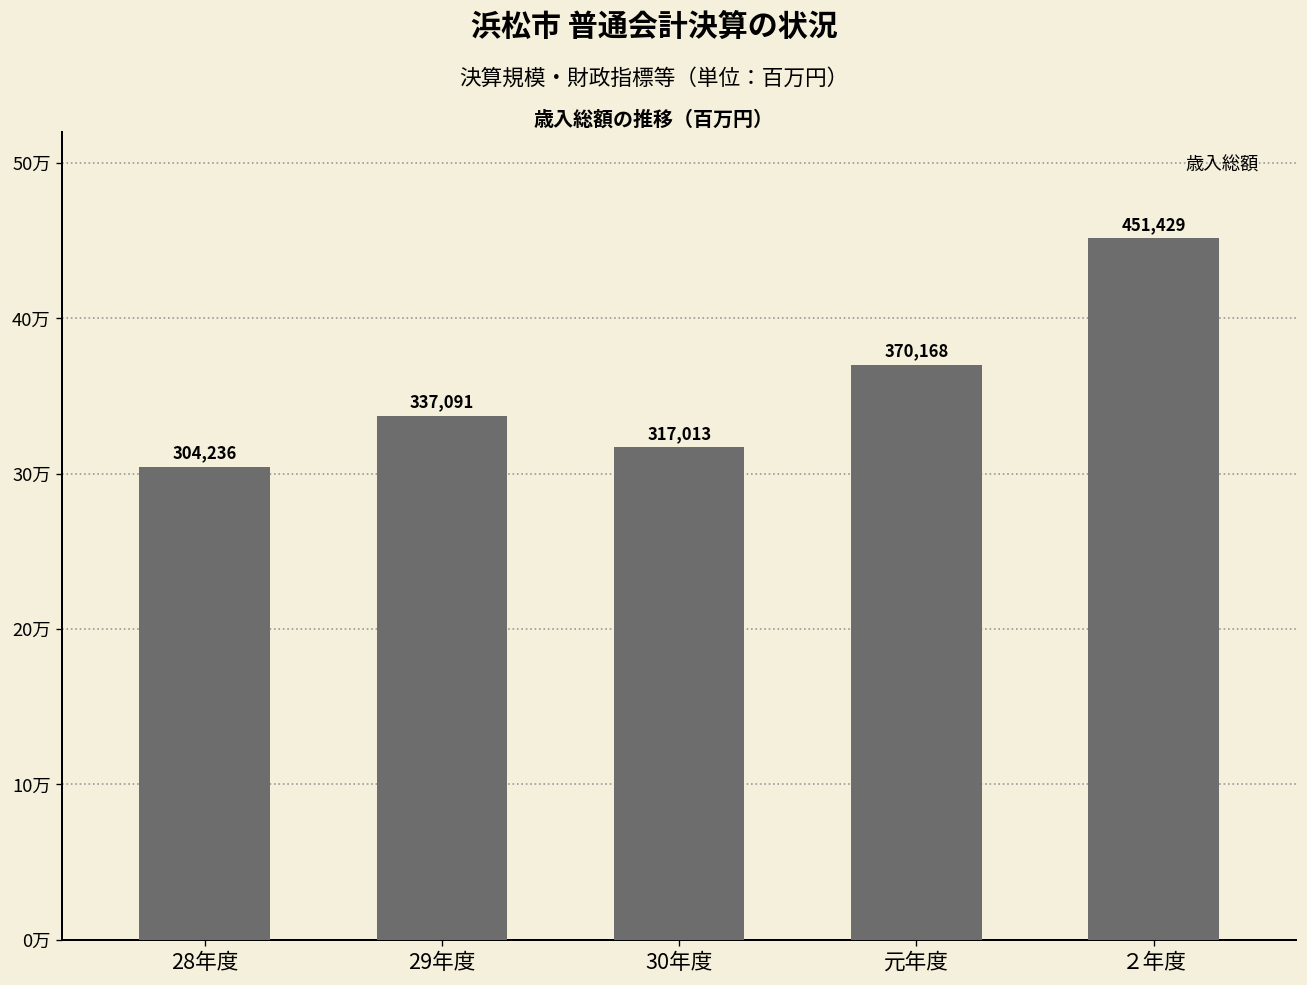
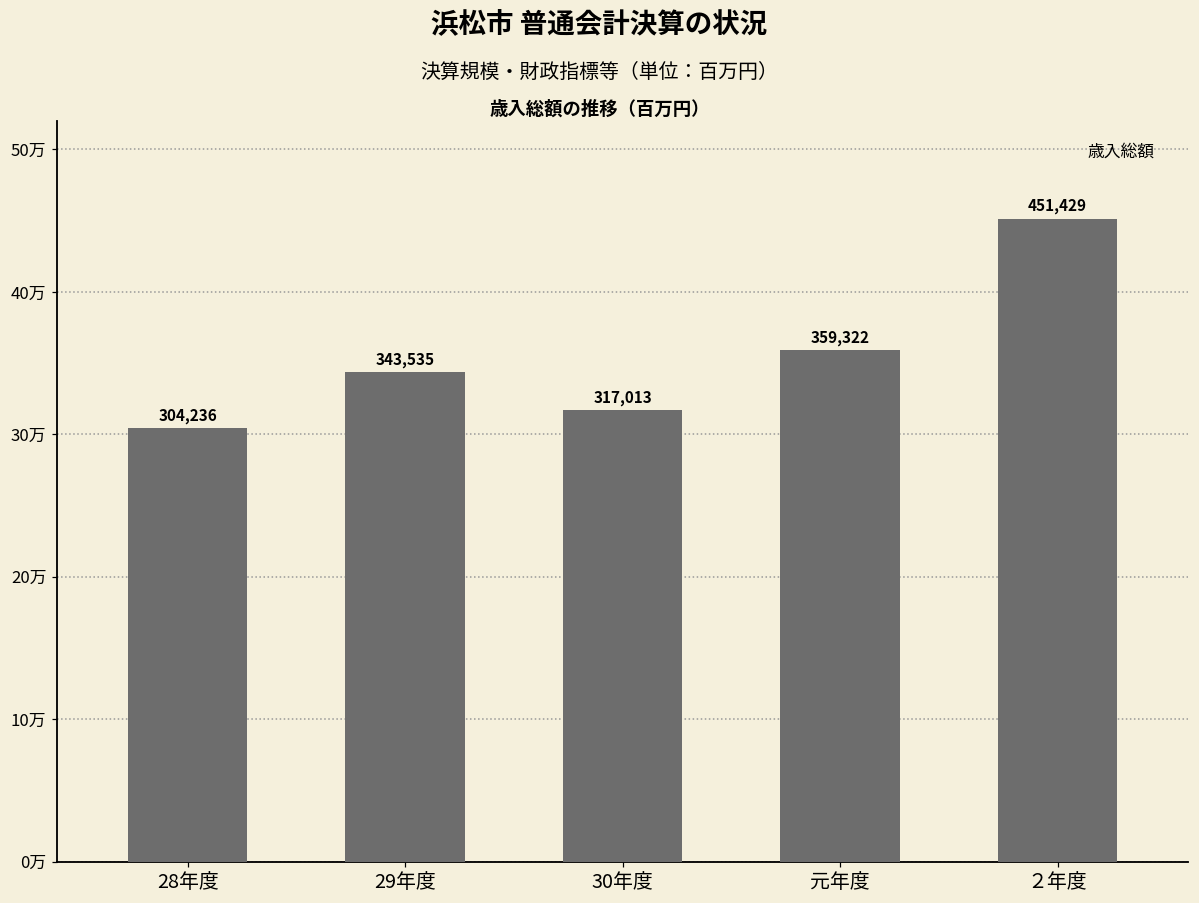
29年度: 337,091 -> 343,535
元年度: 370,168 -> 359,322
